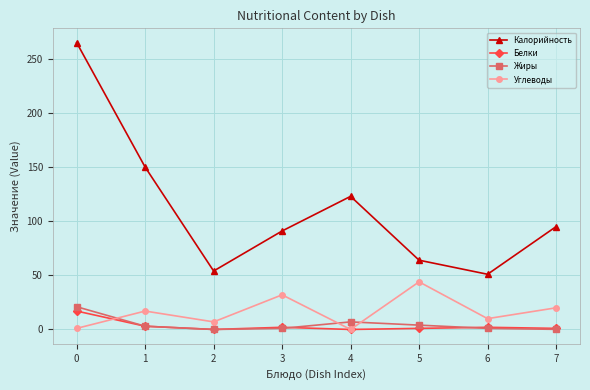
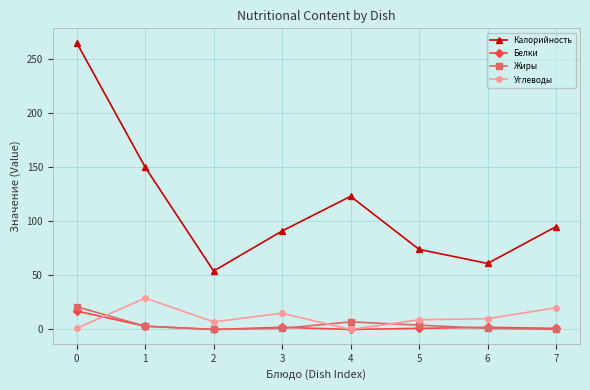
Углеводы, 1: 17 -> 29
Углеводы, 3: 32 -> 15
Калорийность, 5: 64 -> 74
Углеводы, 5: 44 -> 9
Калорийность, 6: 51 -> 61
